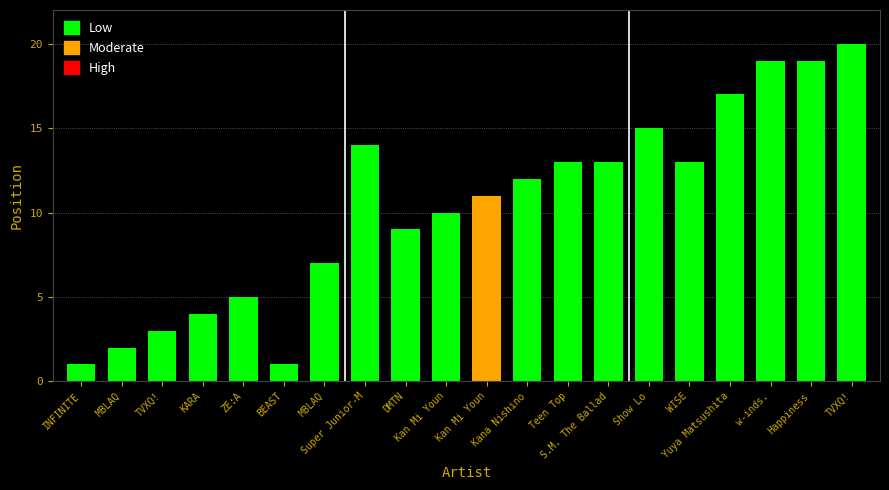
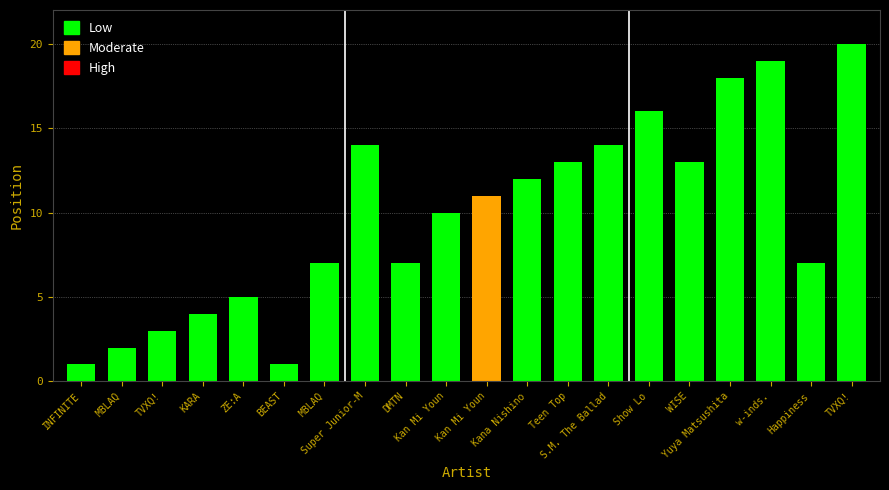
DMTN: 9 -> 7
S.M. The Ballad: 13 -> 14
Show Lo: 15 -> 16
Yuya Matsushita: 17 -> 18
Happiness: 19 -> 7
